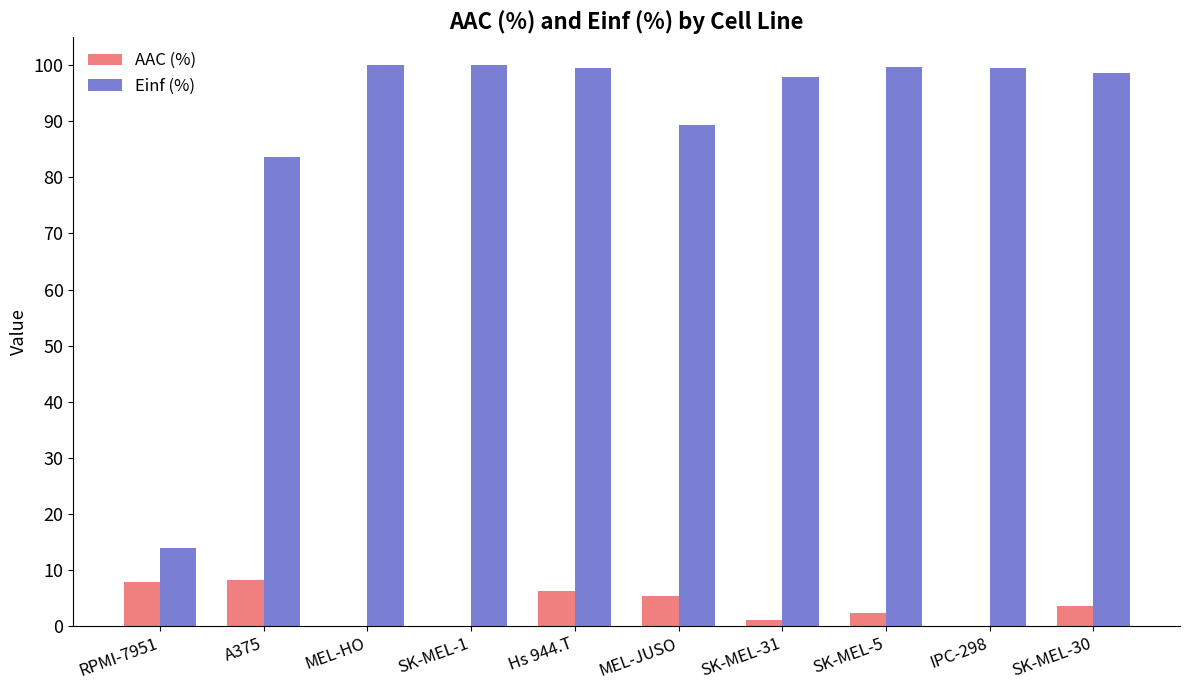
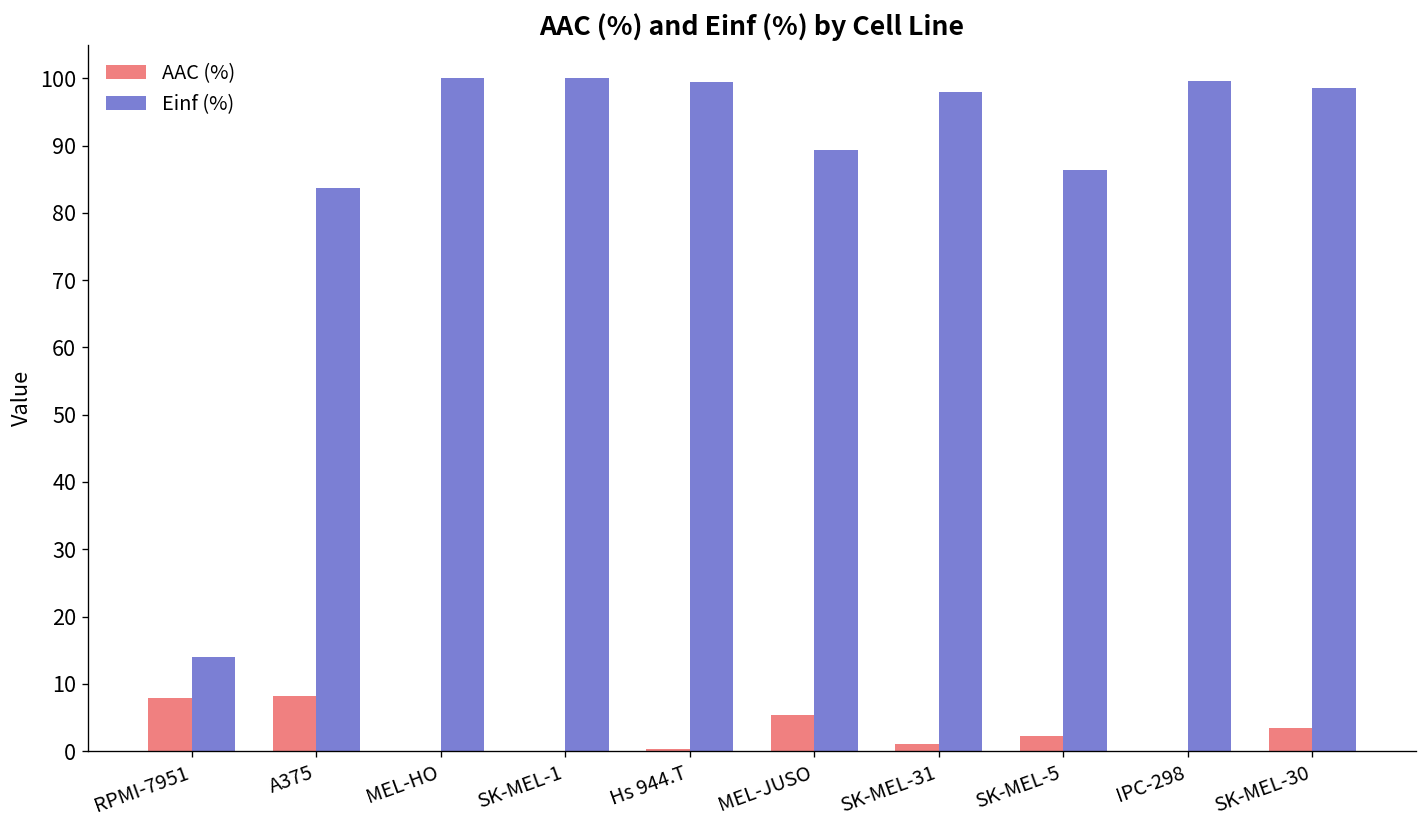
AAC (%), Hs 944.T: 6 -> 0
Einf (%), SK-MEL-5: 100 -> 86
